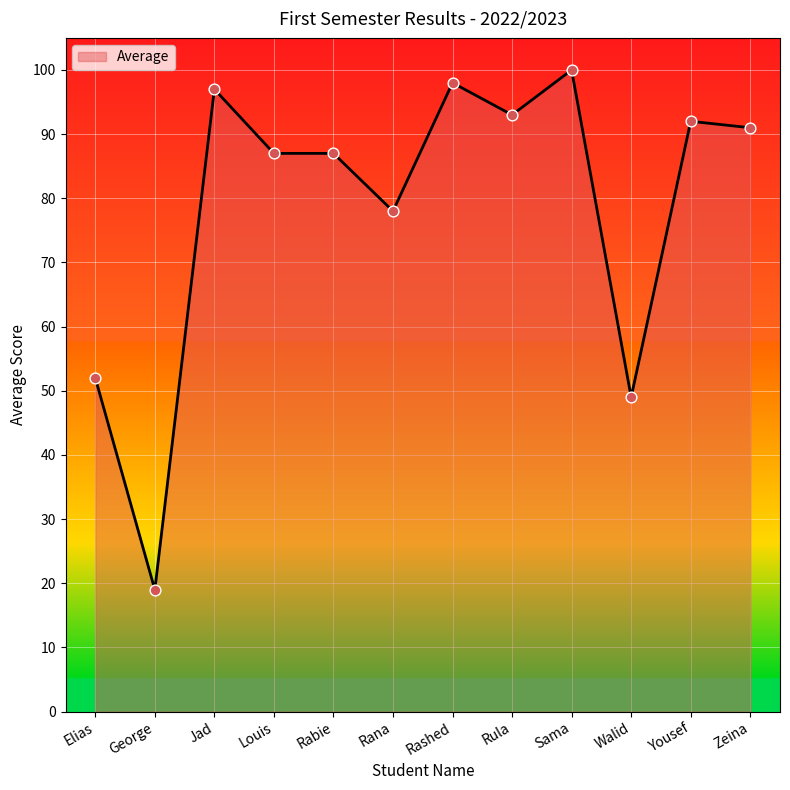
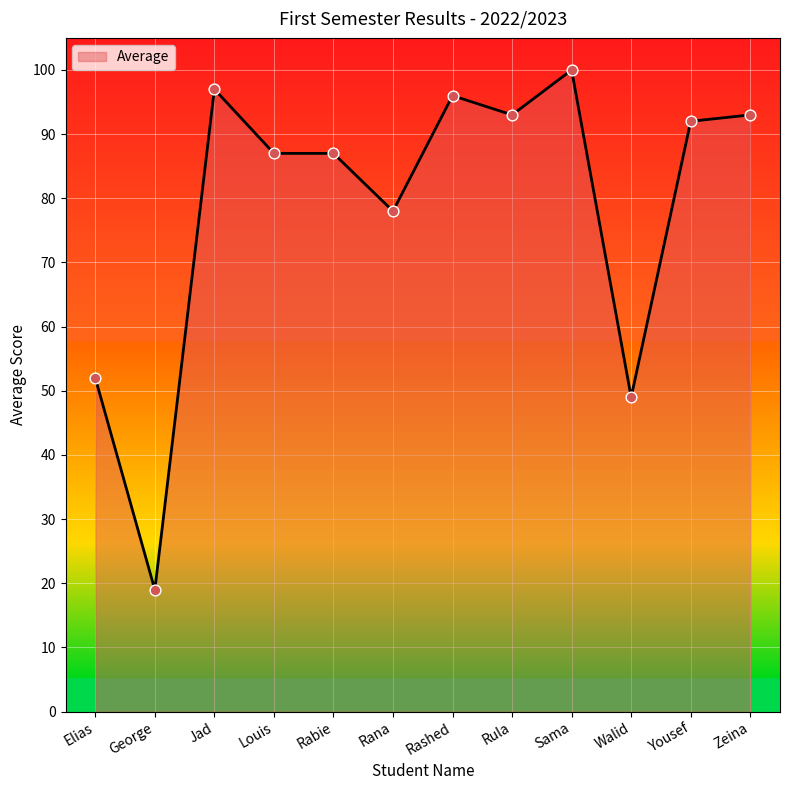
Rashed: 98 -> 96
Zeina: 91 -> 93
